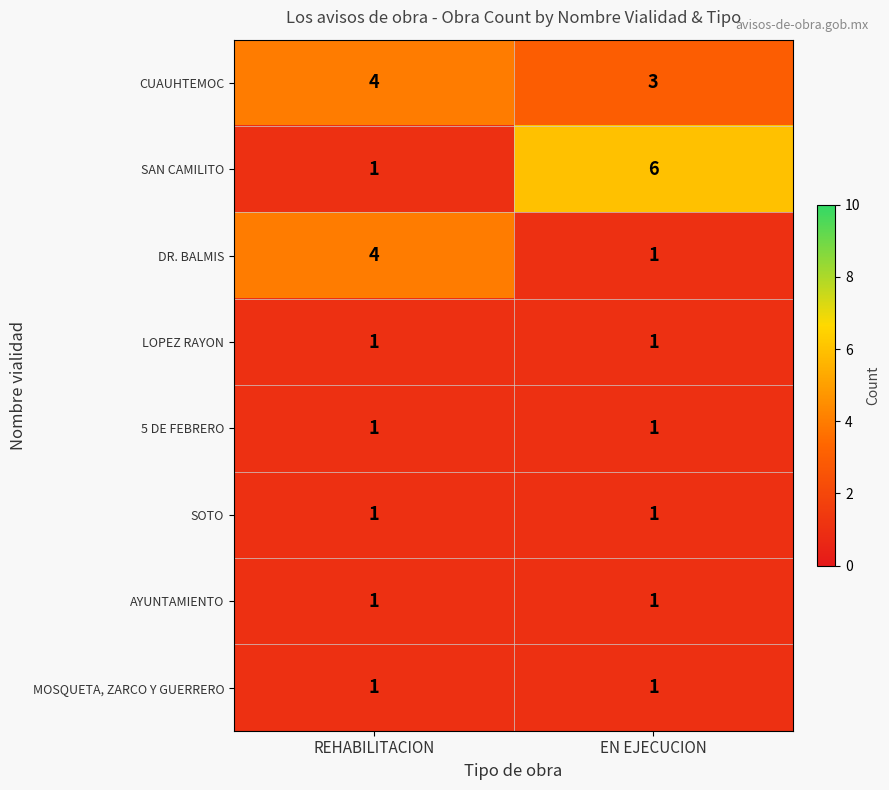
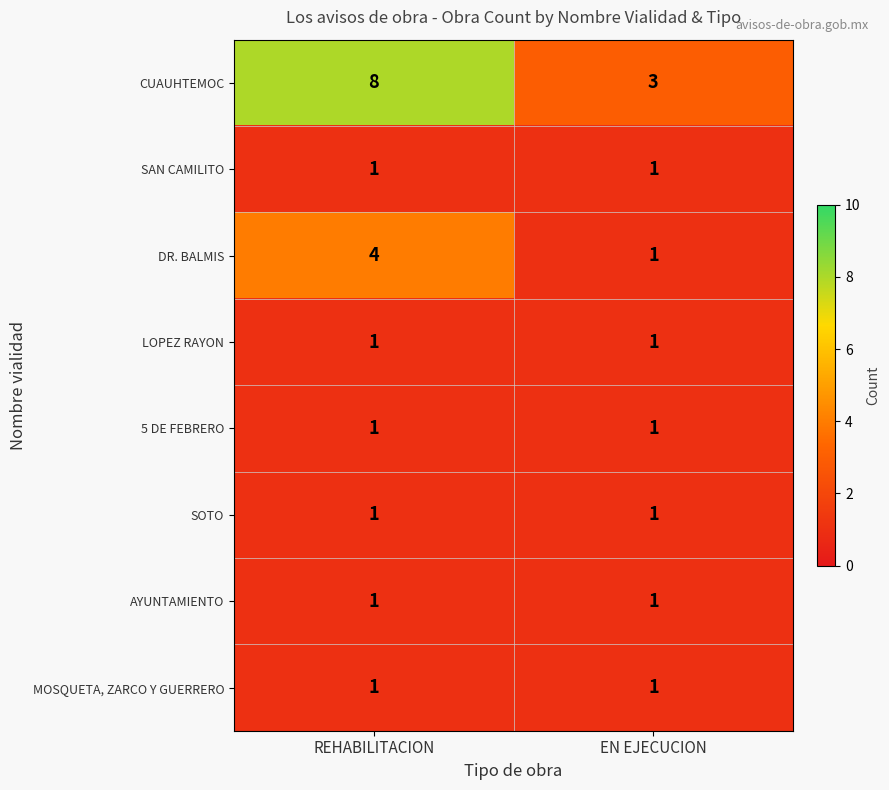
CUAUHTEMOC, REHABILITACION: 4 -> 8
SAN CAMILITO, EN EJECUCION: 6 -> 1
